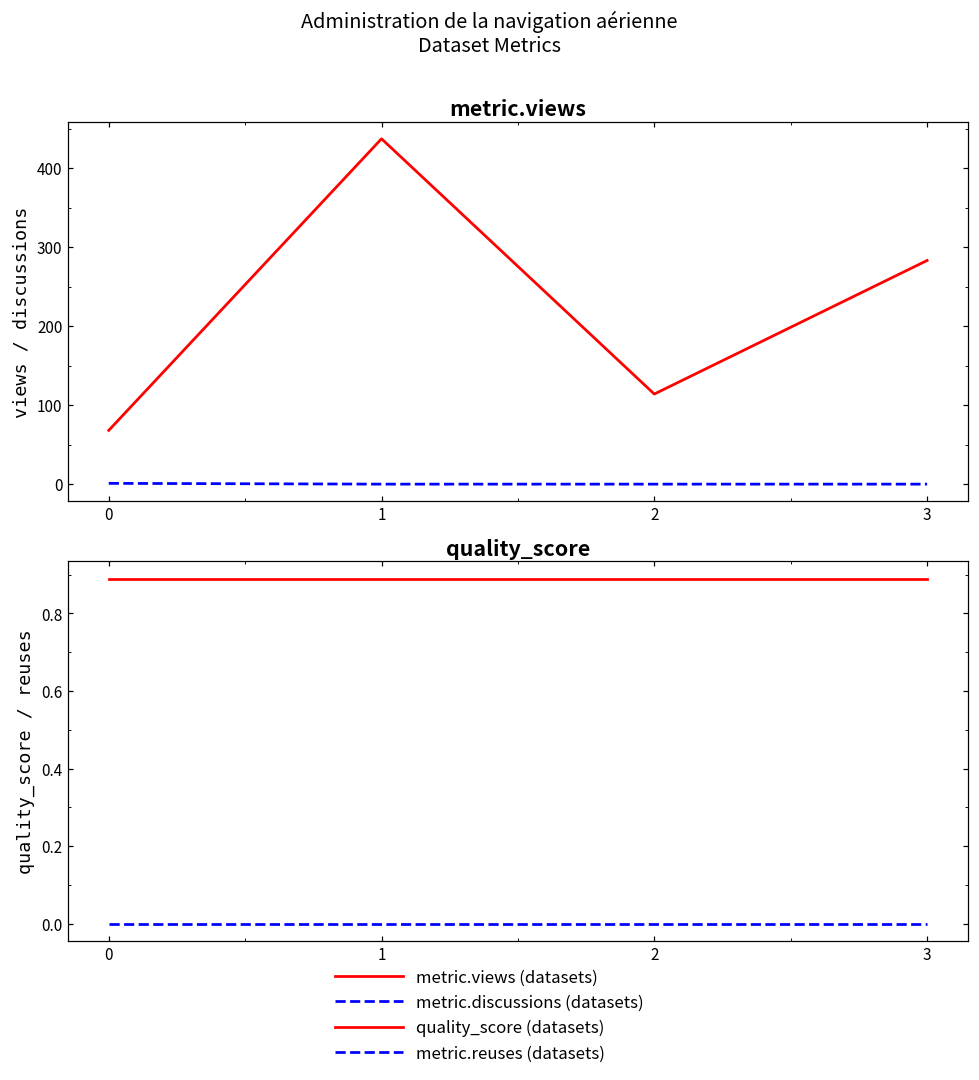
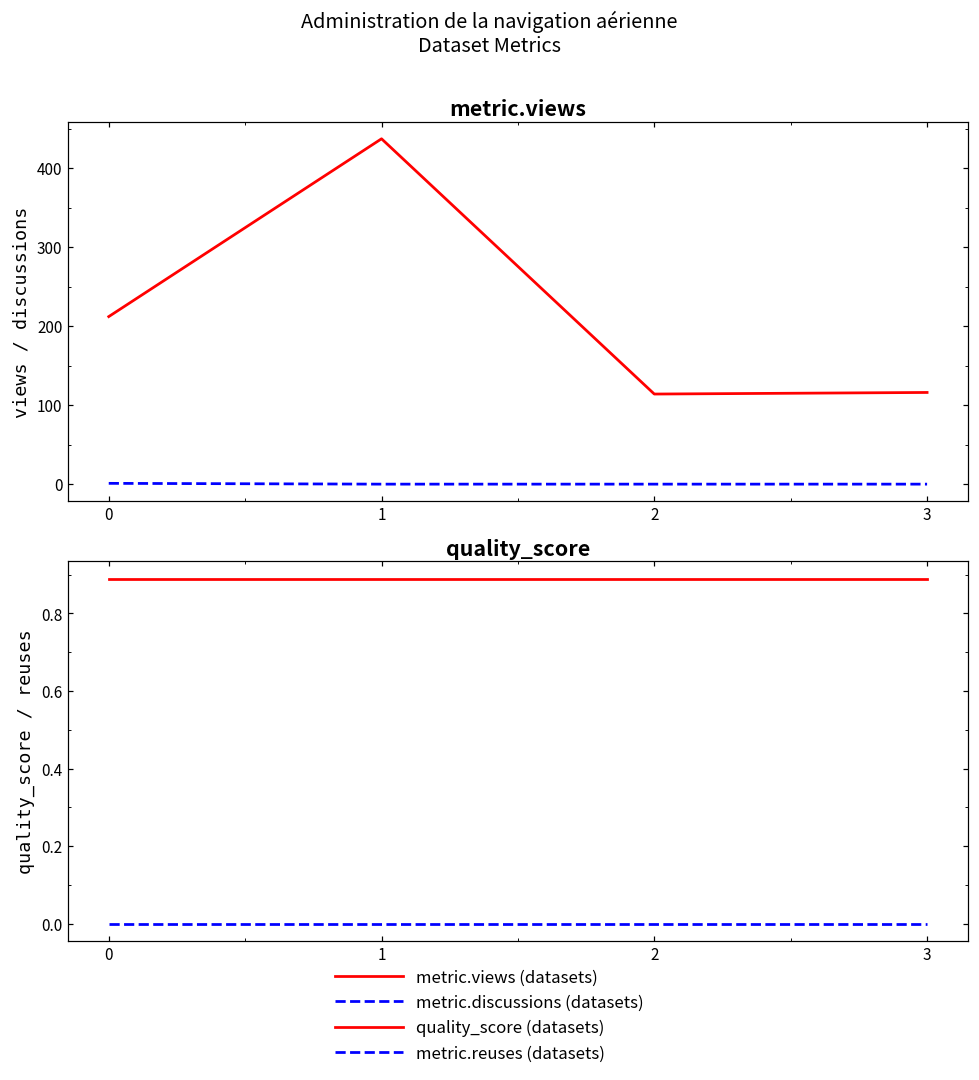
metric.views, metric.views (datasets), 0: 70 -> 210
metric.views, metric.views (datasets), 3: 280 -> 120
